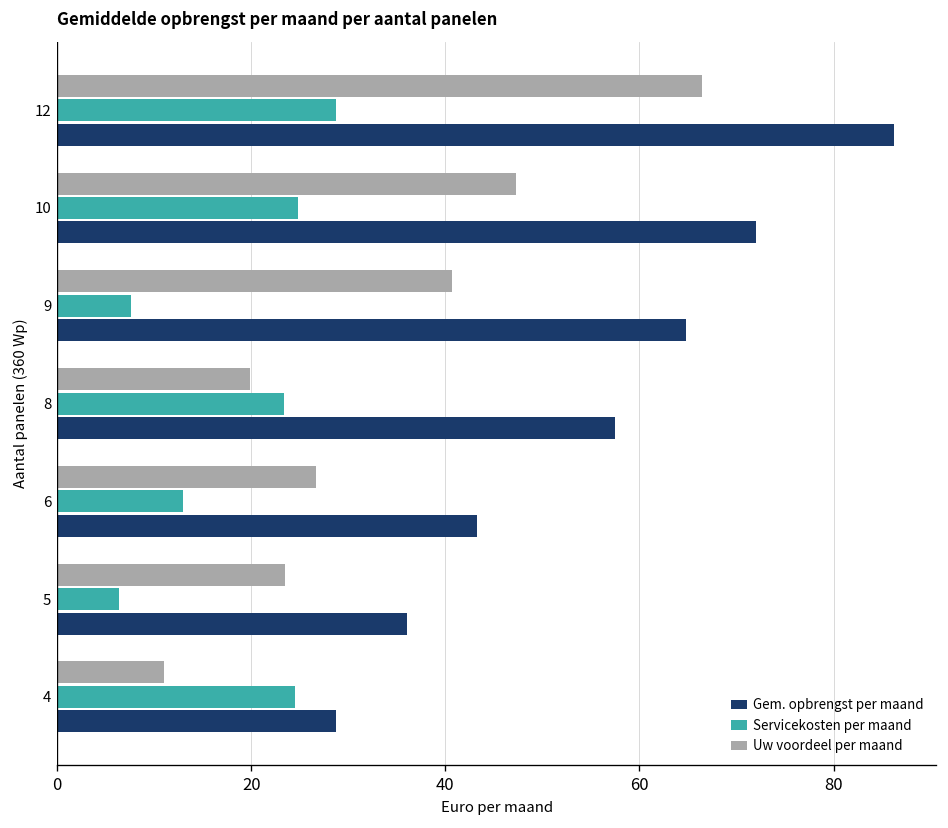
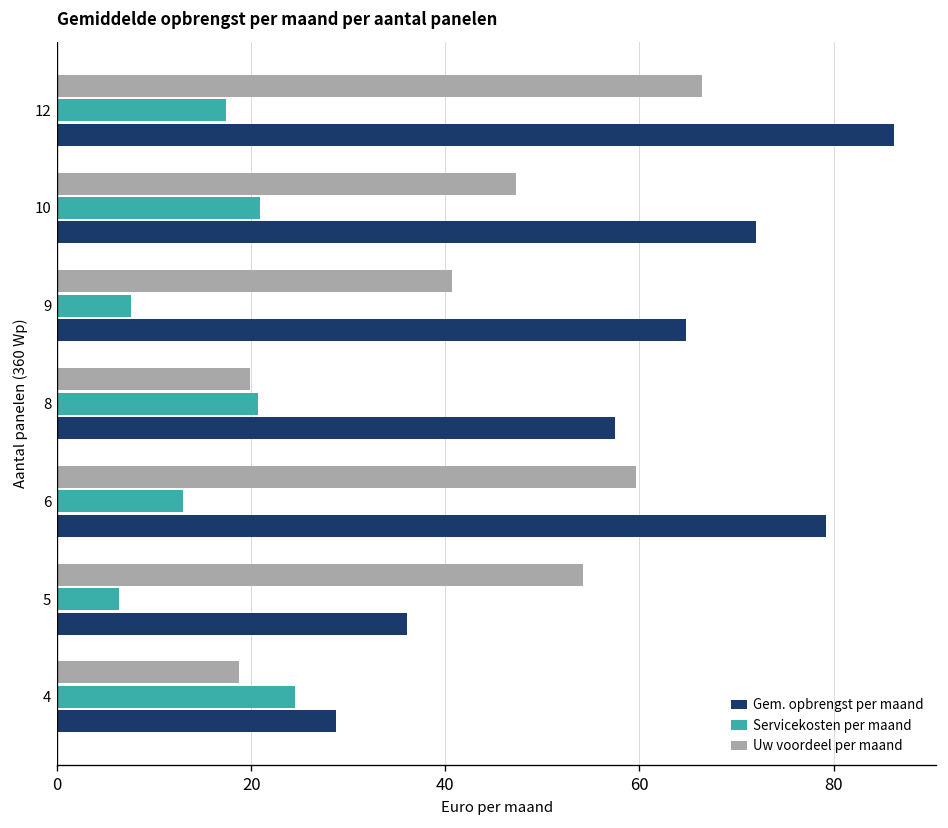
Servicekosten per maand, 12: 29 -> 17
Servicekosten per maand, 10: 25 -> 21
Servicekosten per maand, 8: 23 -> 21
Uw voordeel per maand, 6: 27 -> 60
Gem. opbrengst per maand, 6: 43 -> 79
Uw voordeel per maand, 5: 23 -> 54
Uw voordeel per maand, 4: 11 -> 19
